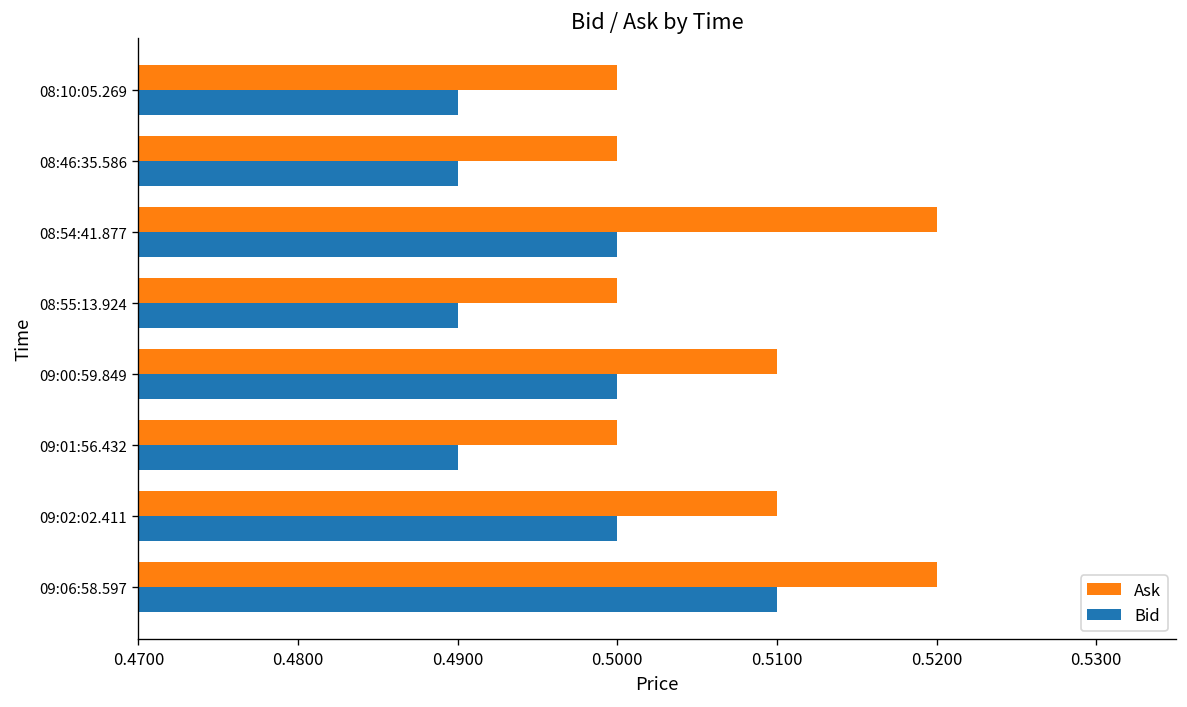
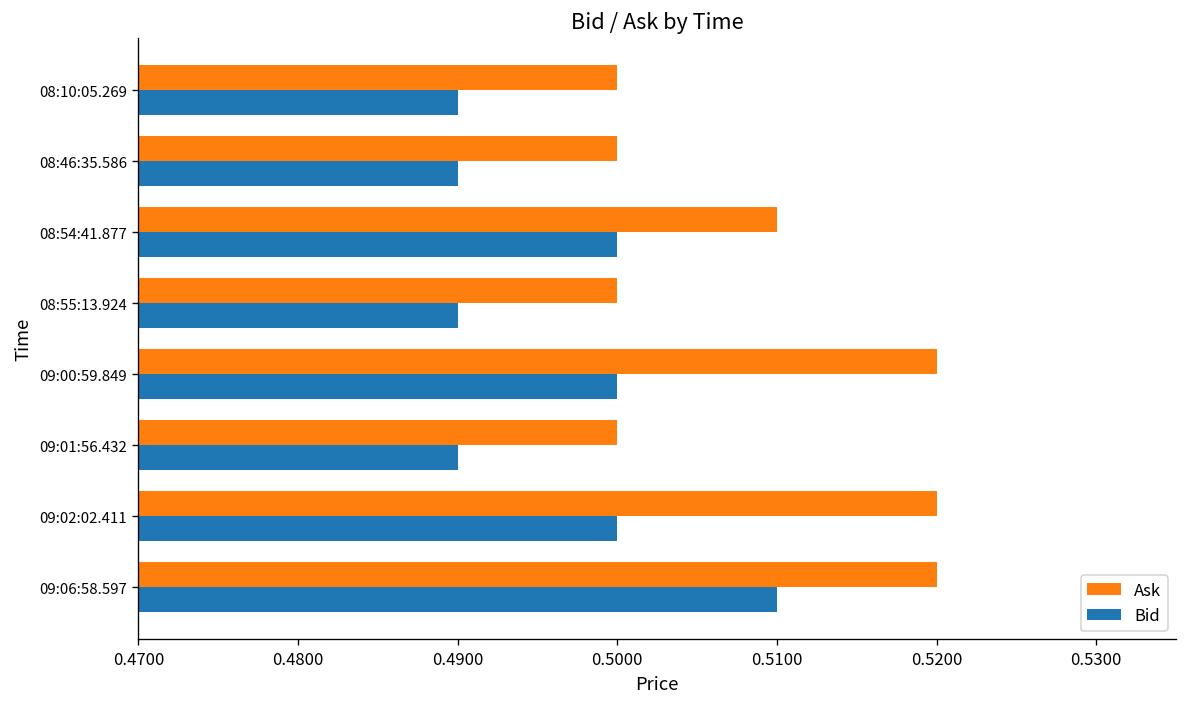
Ask, 08:54:41.877: 0.52 -> 0.51
Ask, 09:00:59.849: 0.51 -> 0.52
Ask, 09:02:02.411: 0.51 -> 0.52
